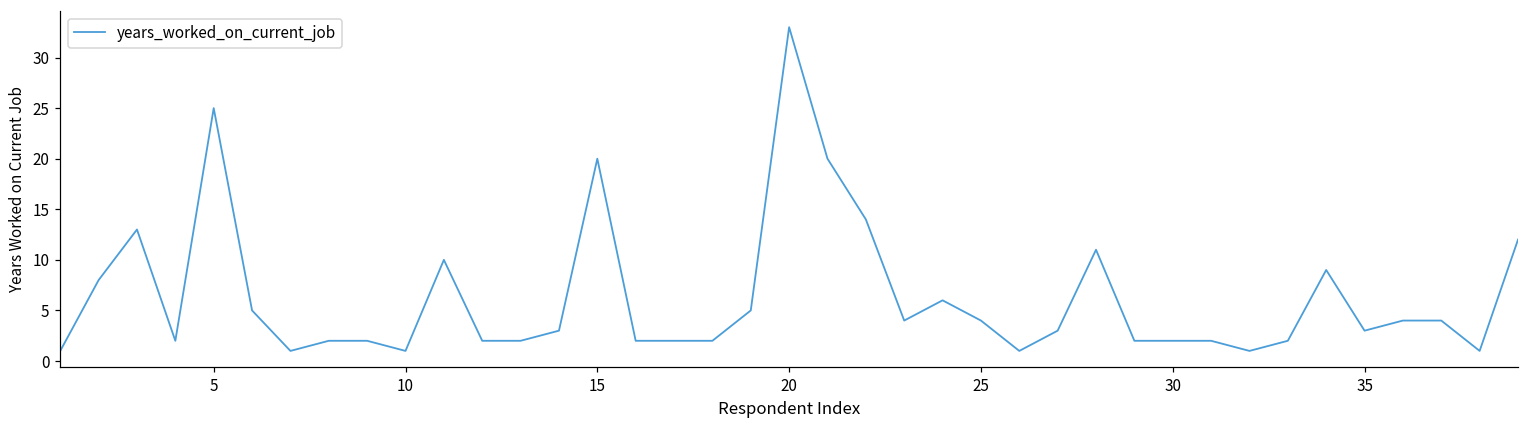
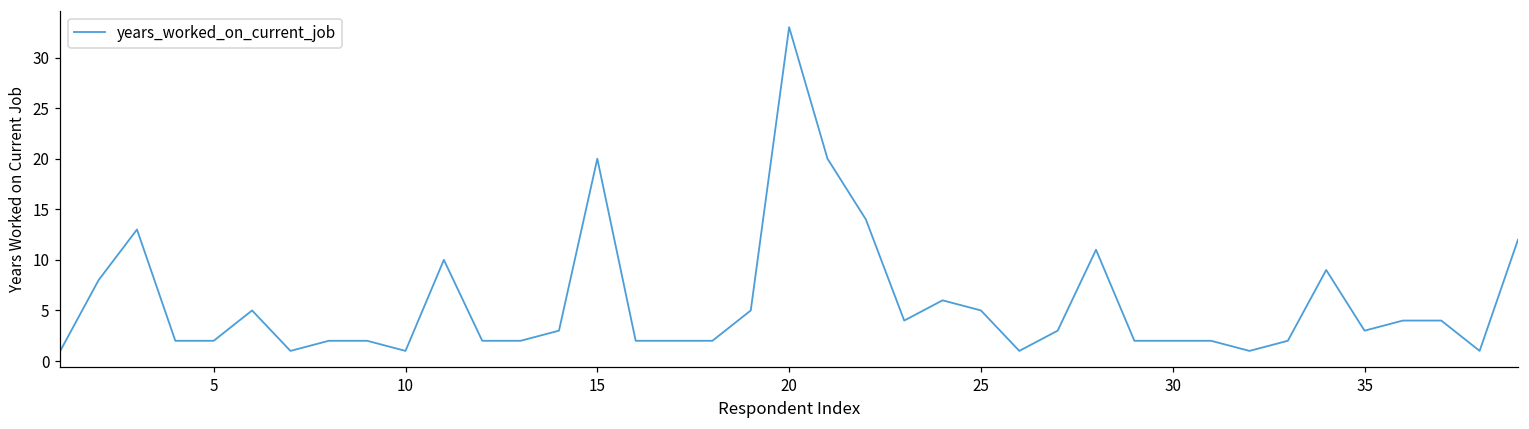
5: 25 -> 2
25: 4 -> 5
